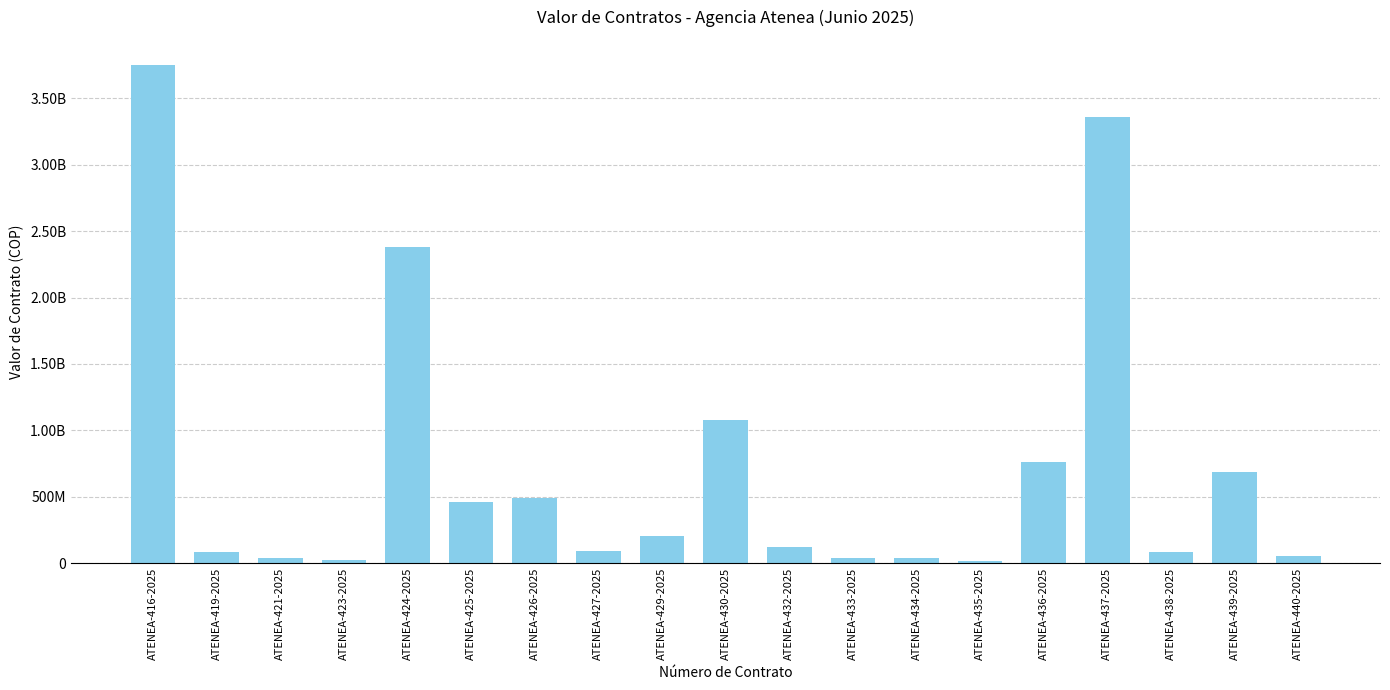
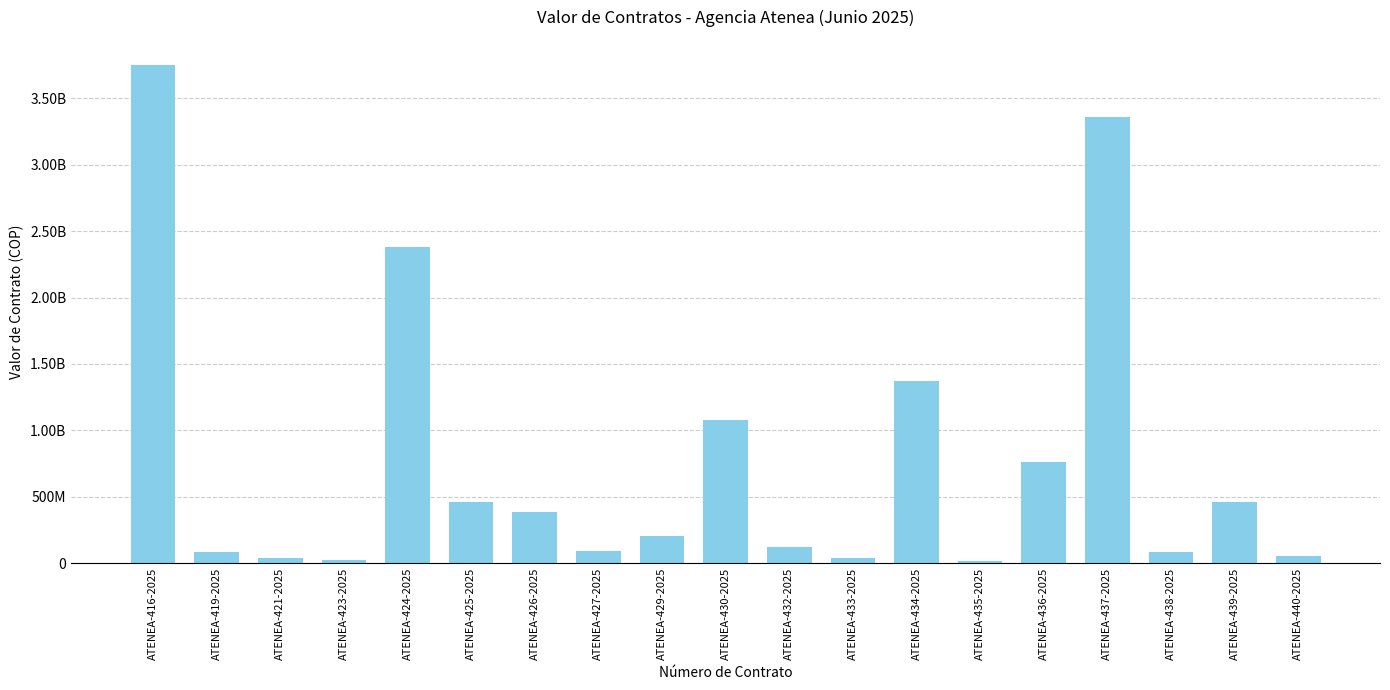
ATENEA-426-2025: 490000000 -> 380000000
ATENEA-434-2025: 40000000 -> 1370000000
ATENEA-439-2025: 680000000 -> 460000000
